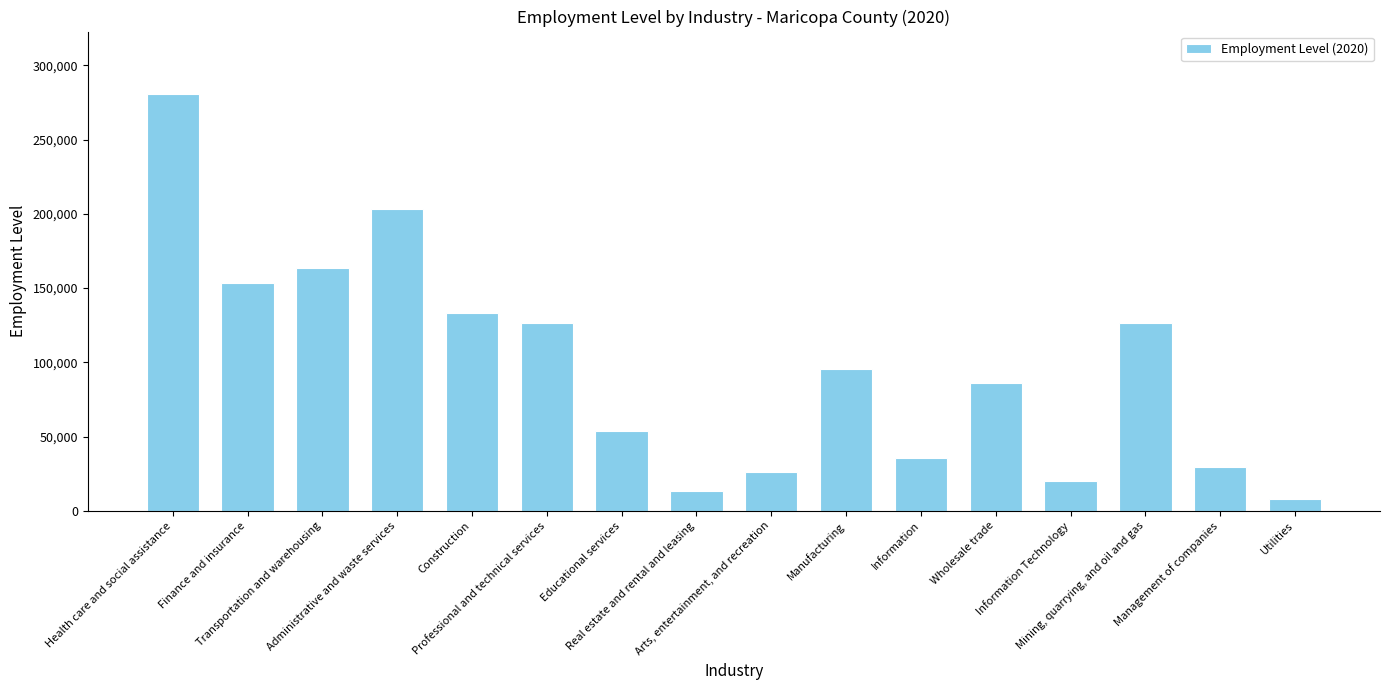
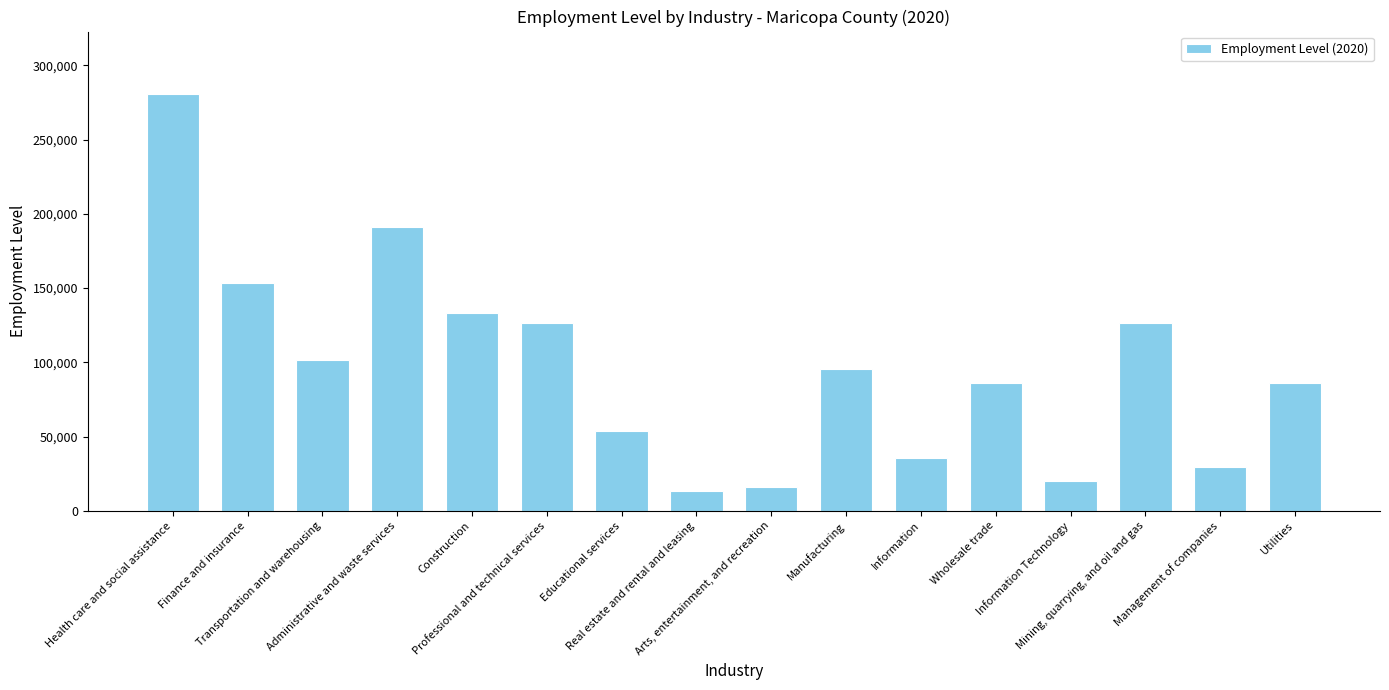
Transportation and warehousing: 164,000 -> 102,000
Administrative and waste services: 204,000 -> 191,000
Arts, entertainment, and recreation: 26,000 -> 16,000
Utilities: 8,000 -> 86,000
